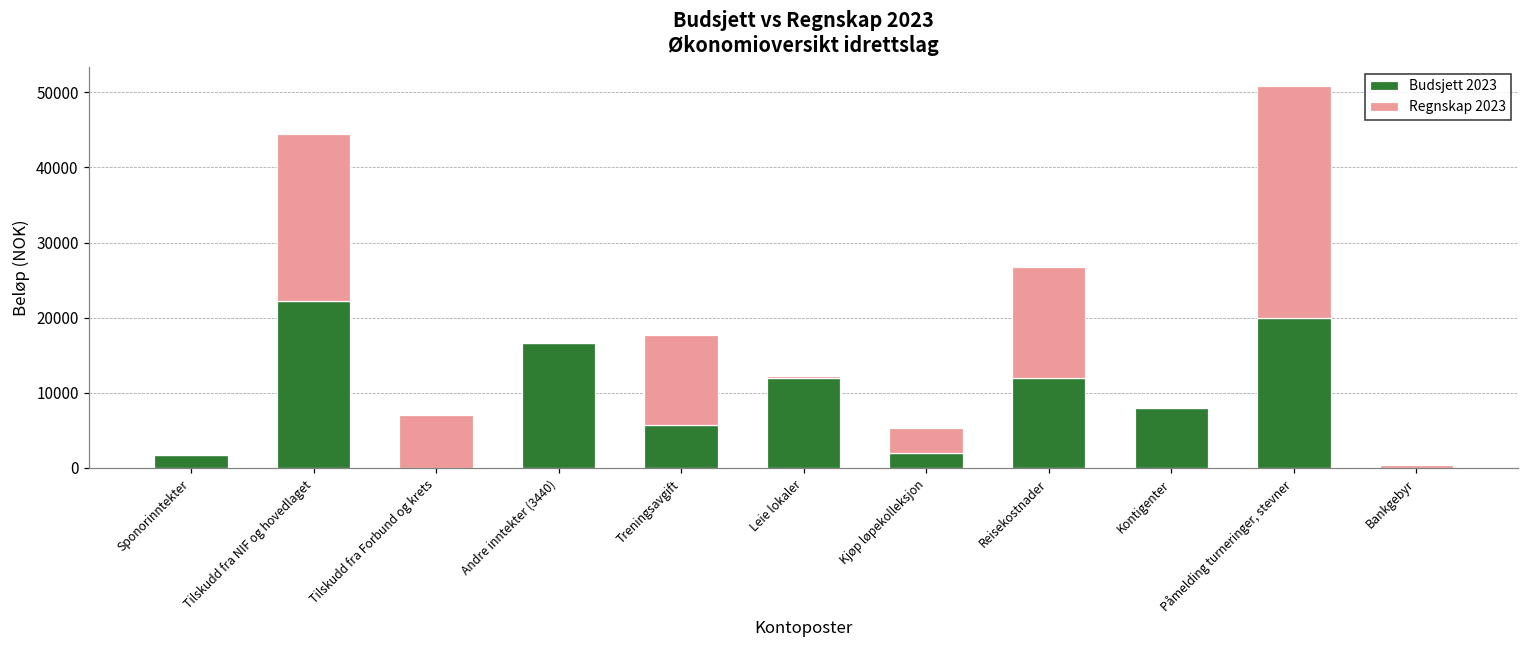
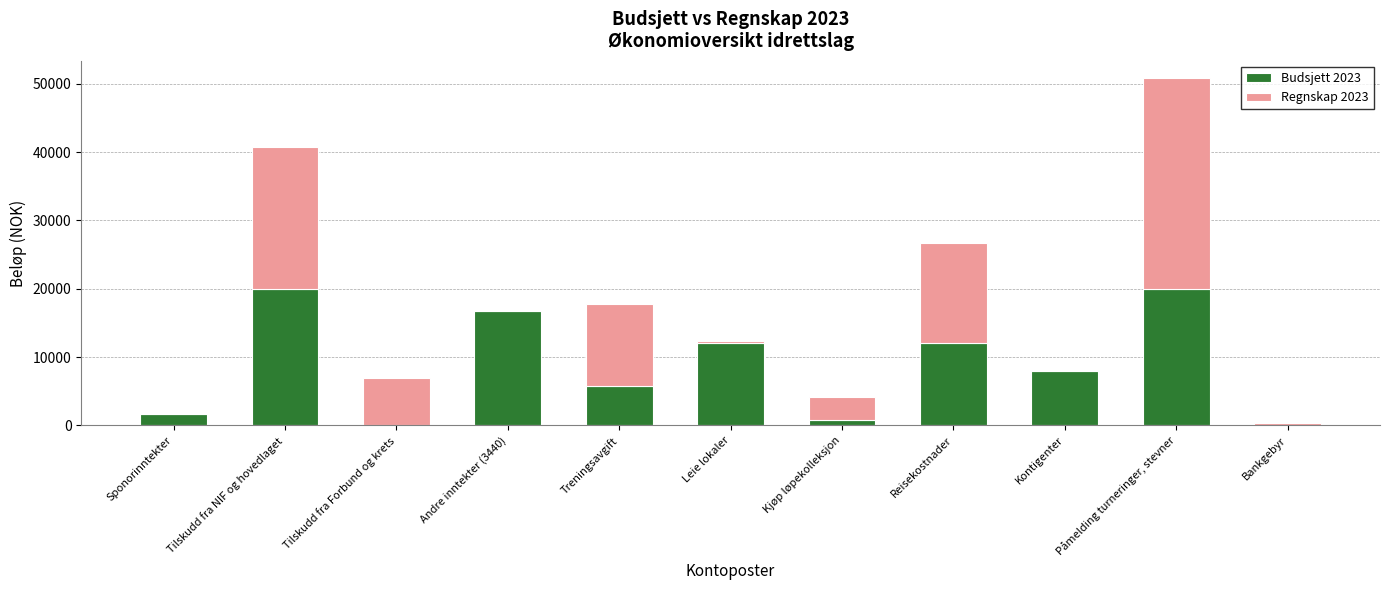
Budsjett 2023, Tilskudd fra NIF og hovedlaget: 22000 -> 20000
Regnskap 2023, Tilskudd fra NIF og hovedlaget: 22000 -> 21000
Budsjett 2023, Kjøp løpekolleksjon: 2000 -> 1000
